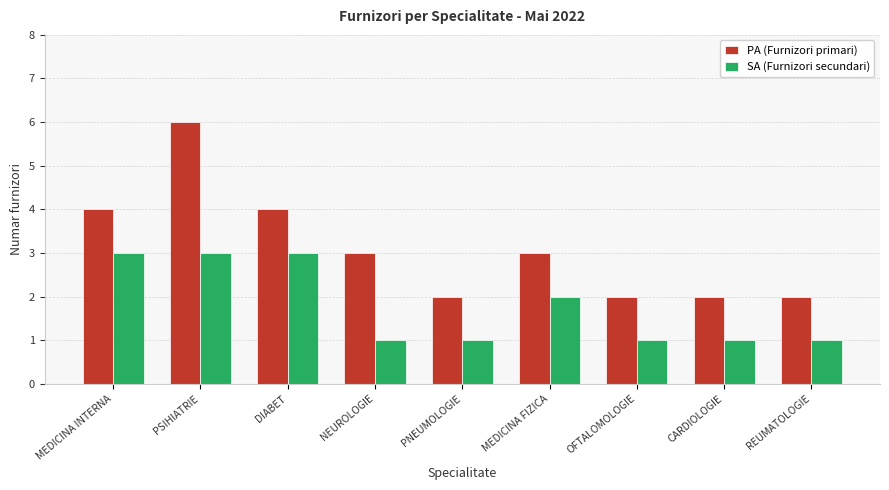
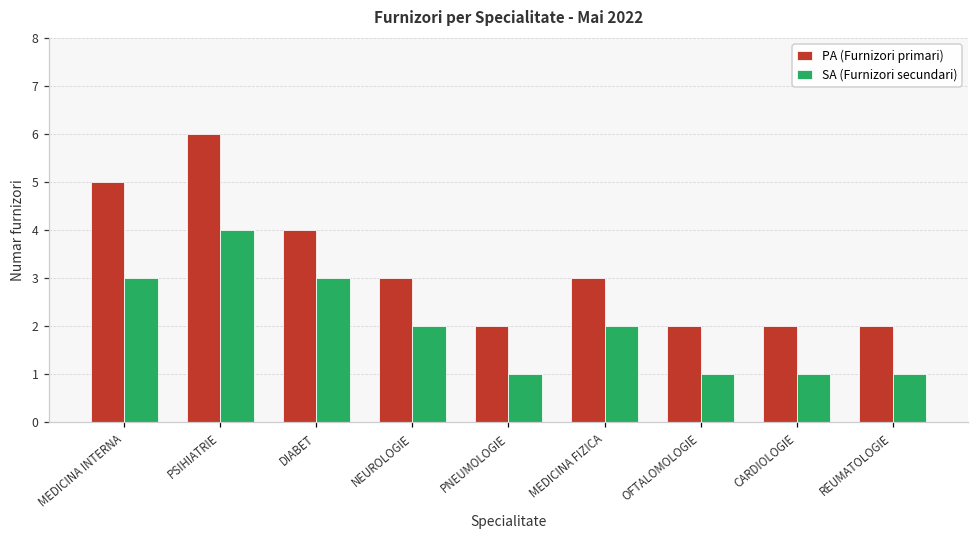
PA (Furnizori primari), MEDICINA INTERNA: 4 -> 5
SA (Furnizori secundari), PSIHIATRIE: 3 -> 4
SA (Furnizori secundari), NEUROLOGIE: 1 -> 2
